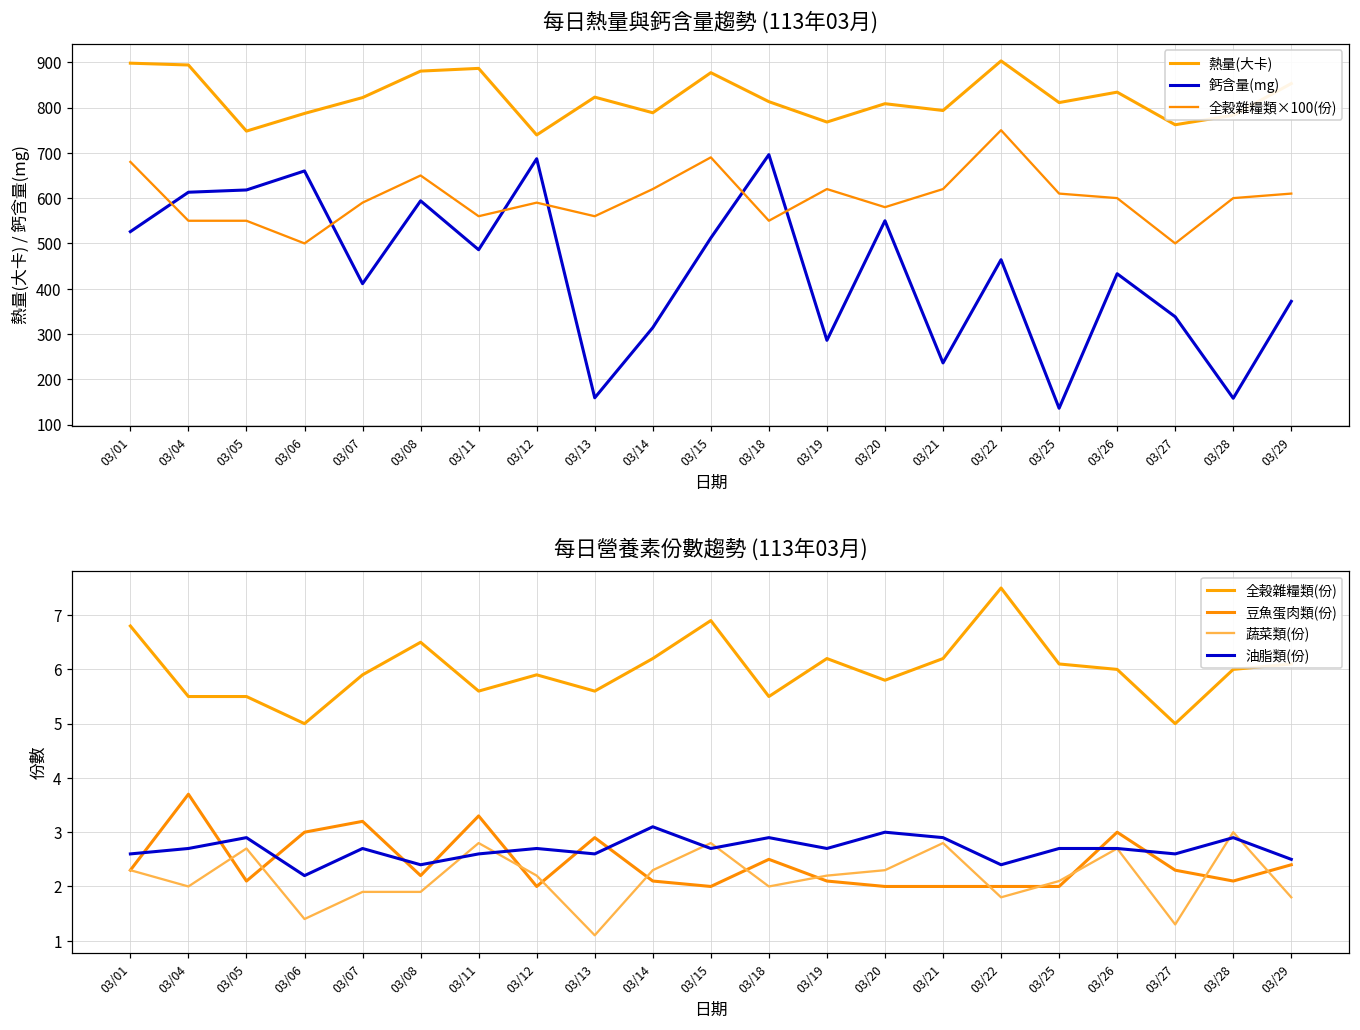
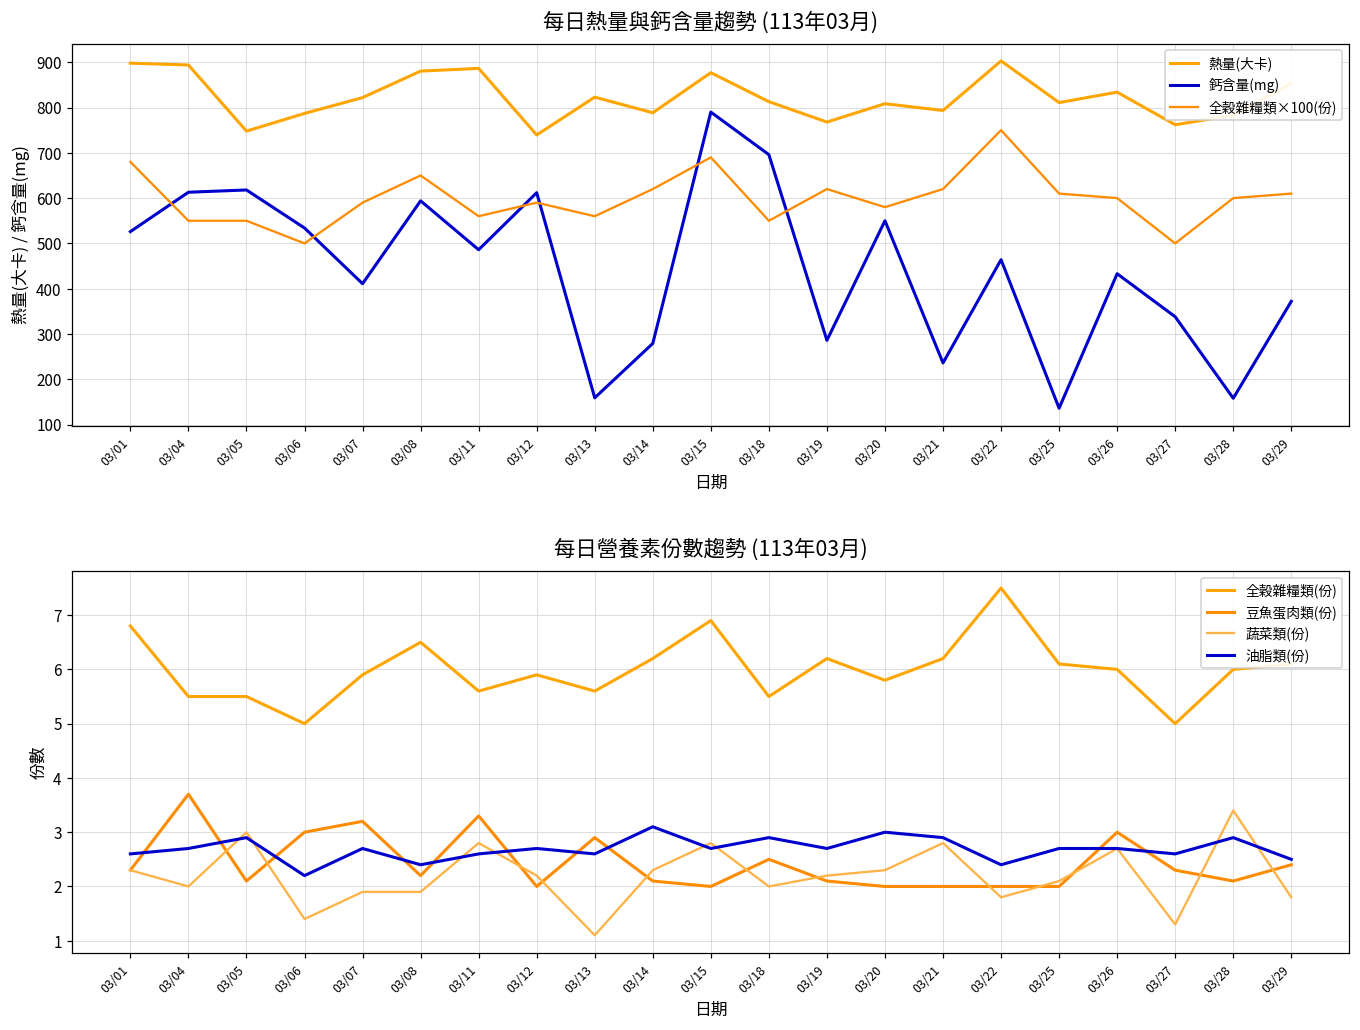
每日熱量與鈣含量趨勢 (113年03月), 鈣含量(mg), 03/06: 660 -> 530
每日熱量與鈣含量趨勢 (113年03月), 鈣含量(mg), 03/12: 690 -> 610
每日熱量與鈣含量趨勢 (113年03月), 鈣含量(mg), 03/14: 310 -> 280
每日熱量與鈣含量趨勢 (113年03月), 鈣含量(mg), 03/15: 510 -> 790
每日營養素份數趨勢 (113年03月), 蔬菜類(份), 03/05: 2.7 -> 3.0
每日營養素份數趨勢 (113年03月), 蔬菜類(份), 03/28: 3.0 -> 3.4
